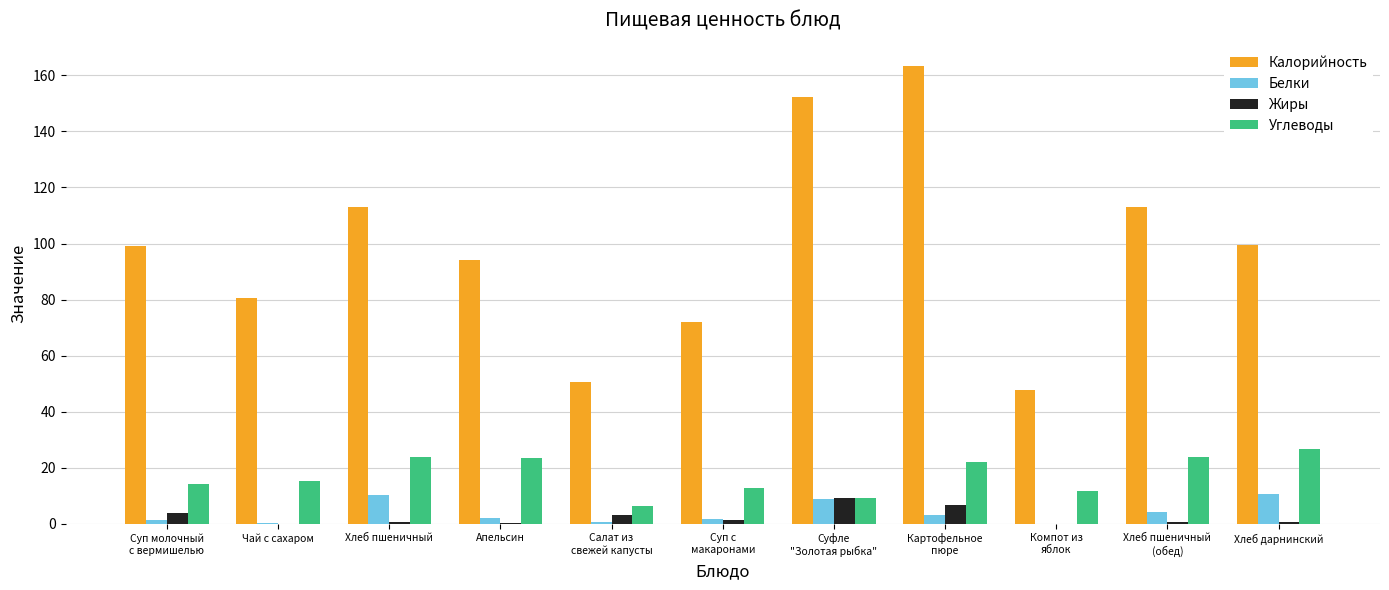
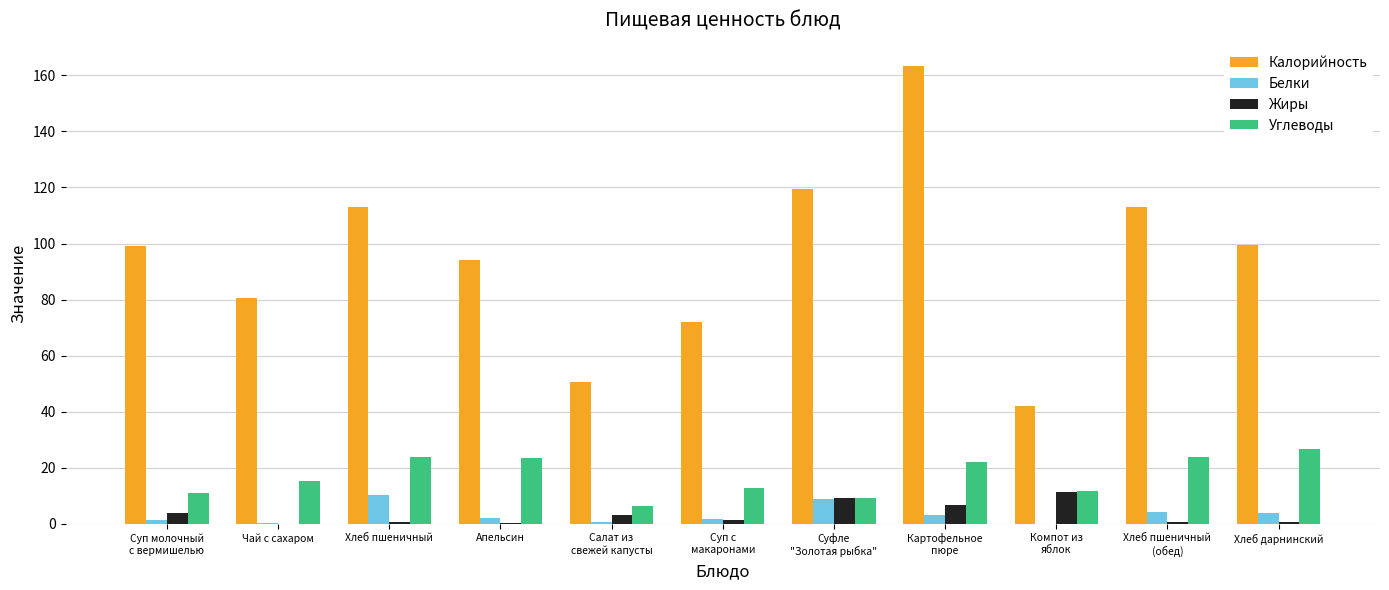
Углеводы, Суп молочный с вермишелью: 14 -> 11
Калорийность, Суфле "Золотая рыбка": 152 -> 119
Калорийность, Компот из яблок: 48 -> 42
Жиры, Компот из яблок: 0 -> 11
Белки, Хлеб дарнинский: 11 -> 4
